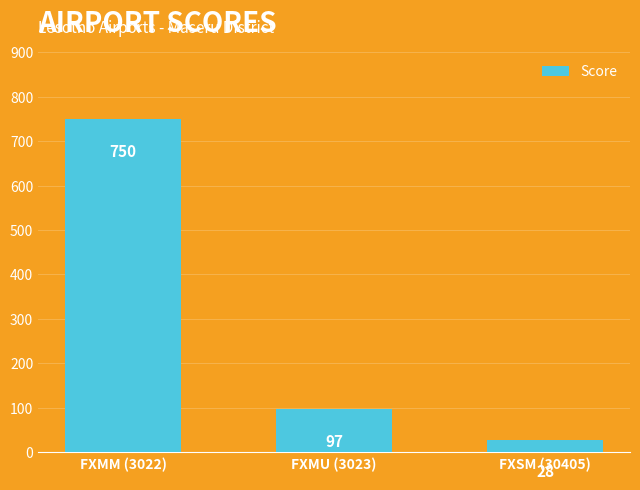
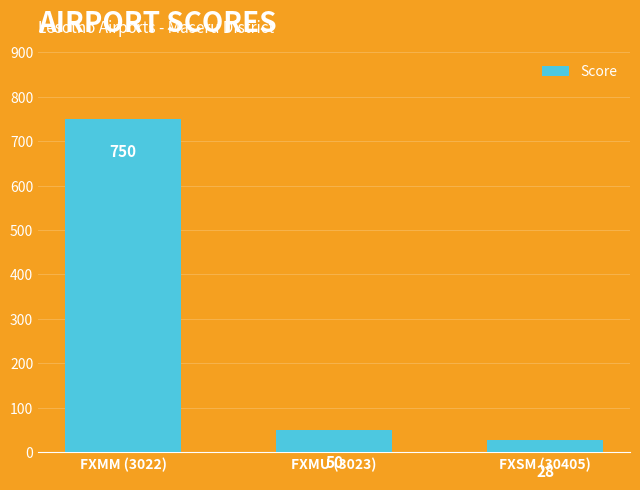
FXMU (3023): 97 -> 50
